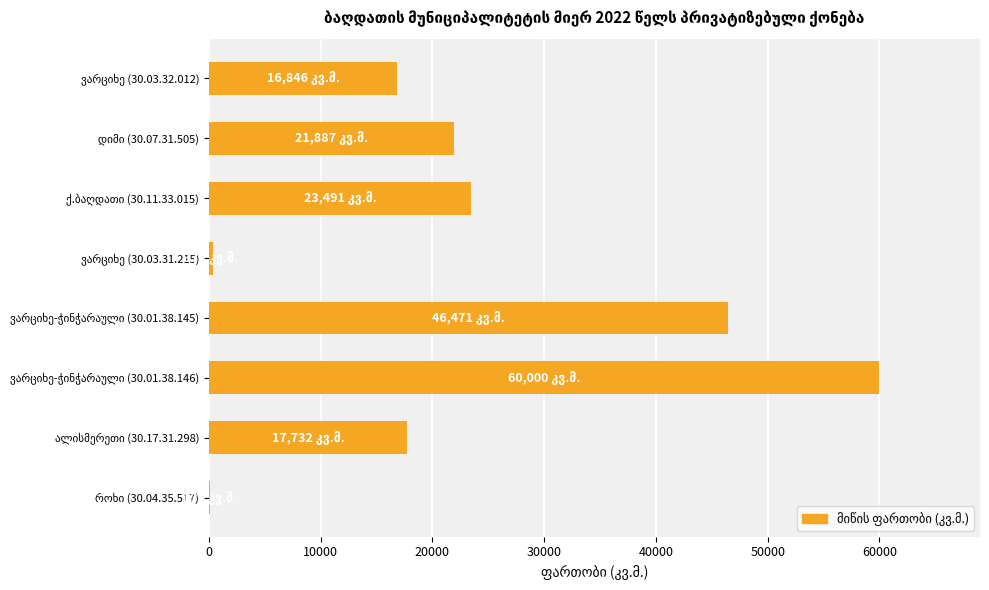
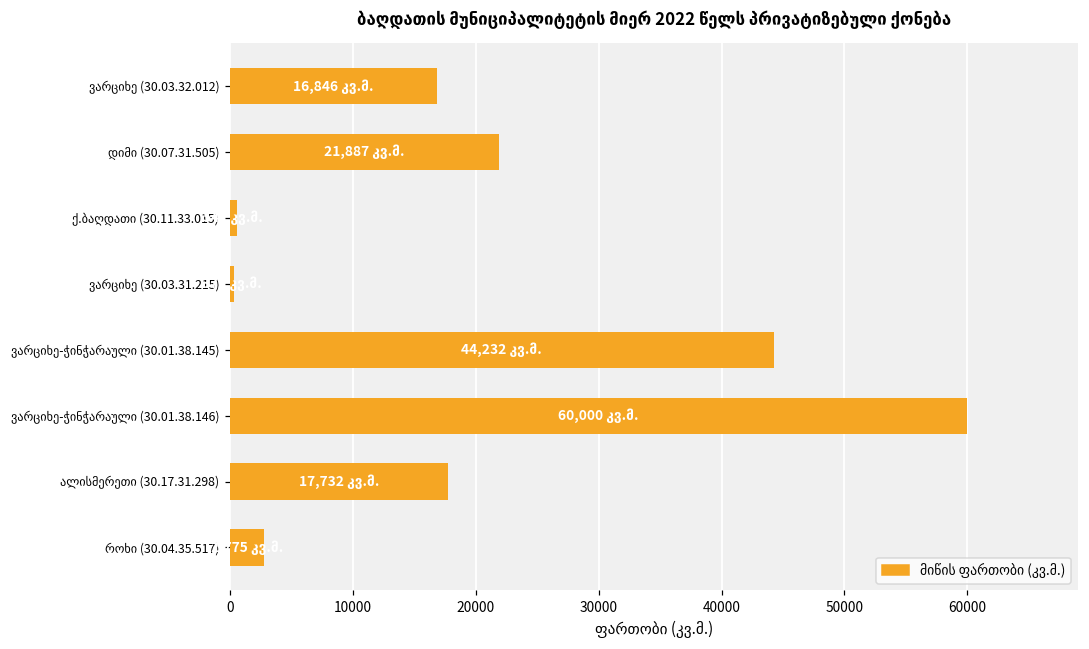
ქ.ბაღდათი (30.11.33.015): 23500 -> 500
ვარციხე-ჭინჭარაული (30.01.38.145): 46,471 -> 44,232
როხი (30.04.35.517): 100 -> 2800
